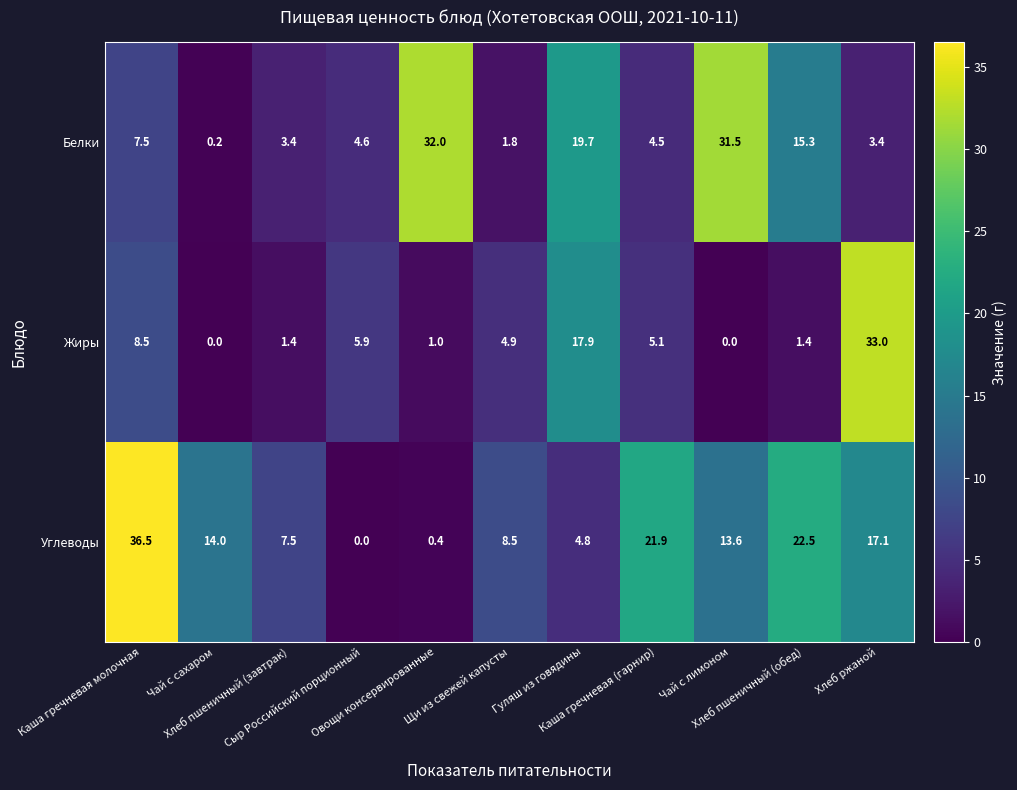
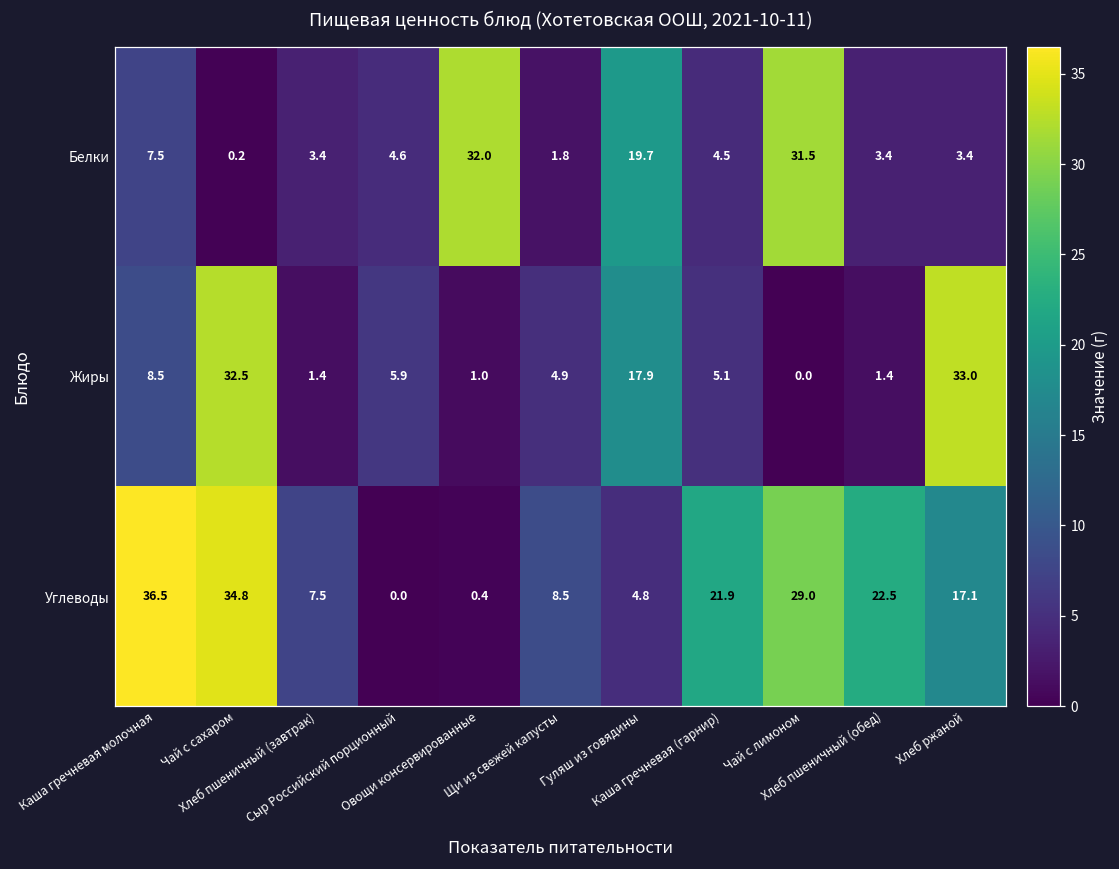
Белки, Хлеб пшеничный (обед): 15.3 -> 3.4
Жиры, Чай с сахаром: 0.0 -> 32.5
Углеводы, Чай с сахаром: 14.0 -> 34.8
Углеводы, Чай с лимоном: 13.6 -> 29.0
